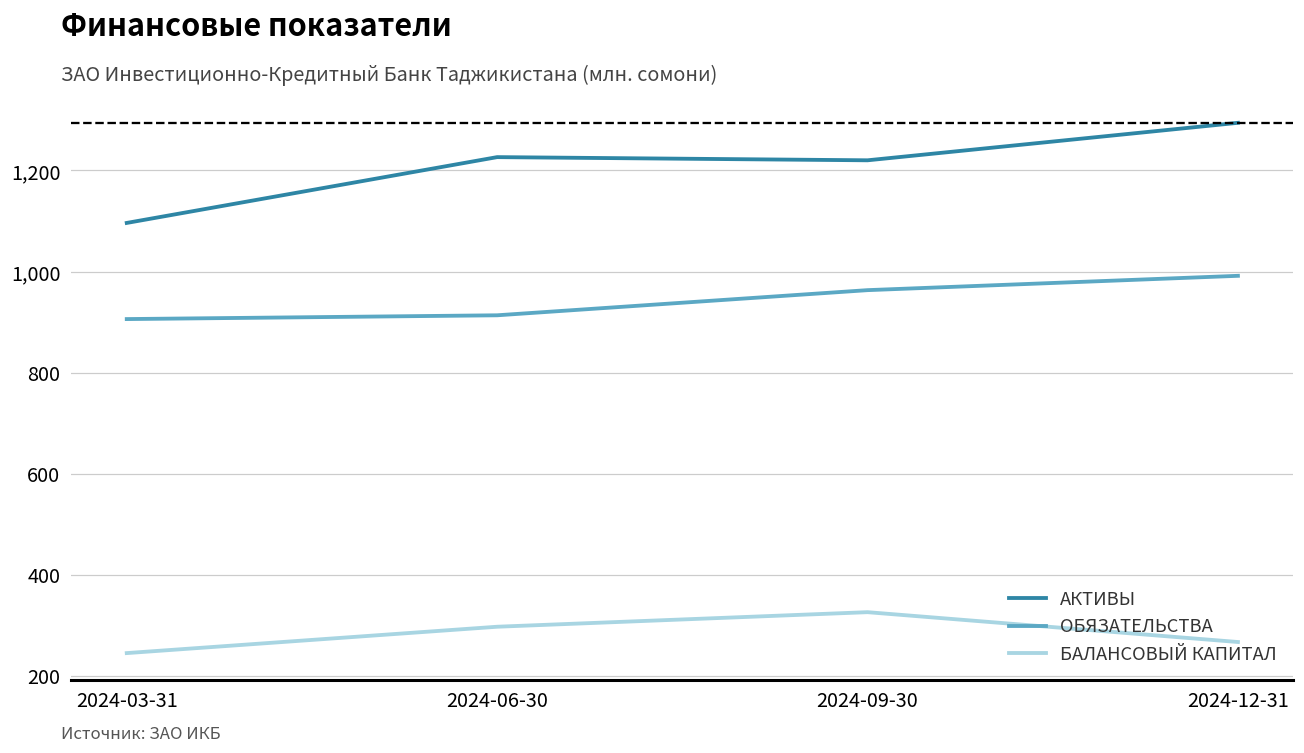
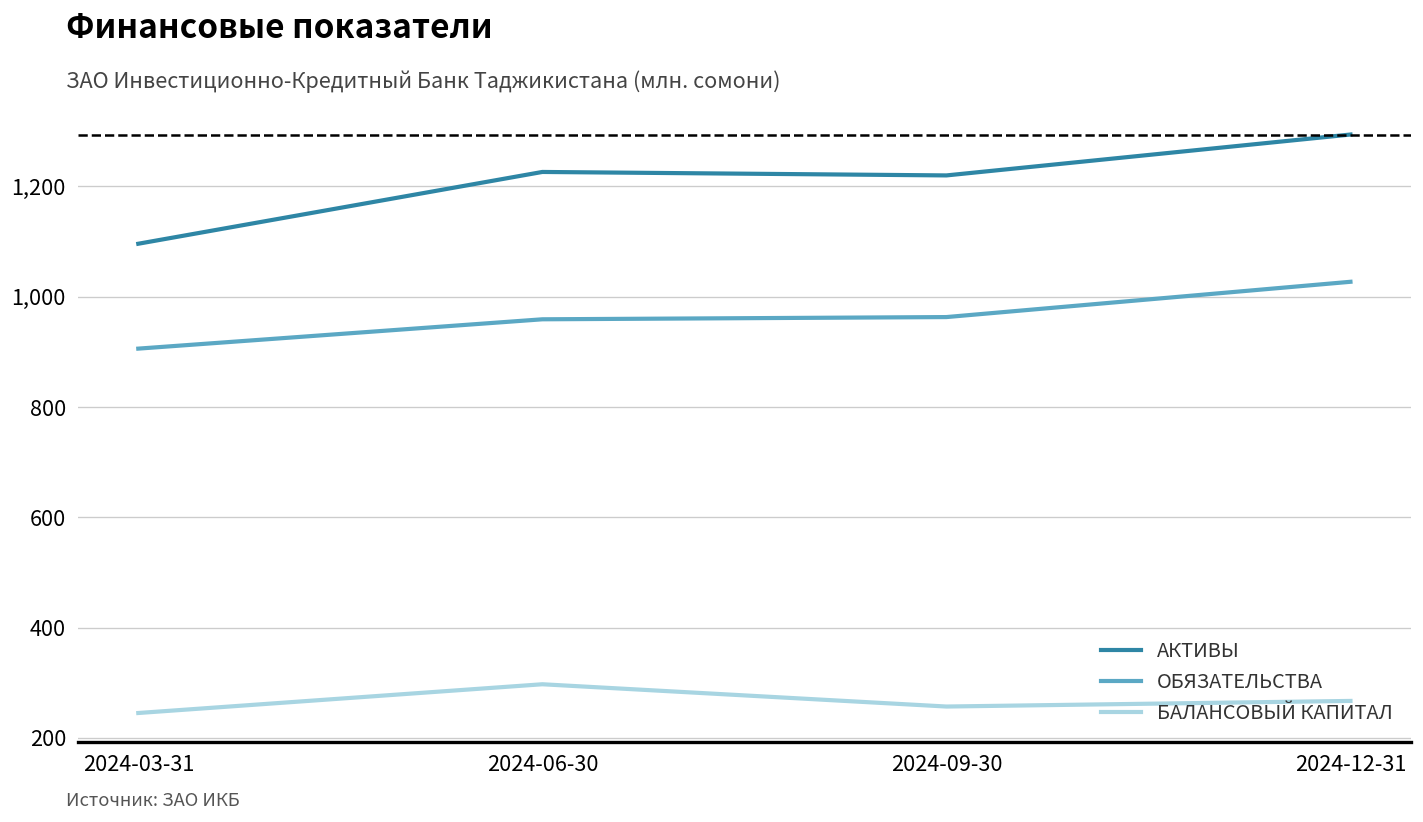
ОБЯЗАТЕЛЬСТВА, 2024-06-30: 910 -> 960
БАЛАНСОВЫЙ КАПИТАЛ, 2024-09-30: 330 -> 260
ОБЯЗАТЕЛЬСТВА, 2024-12-31: 990 -> 1,030
